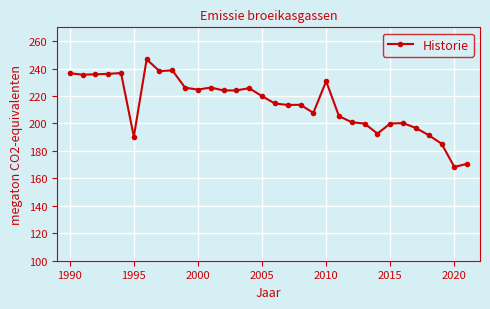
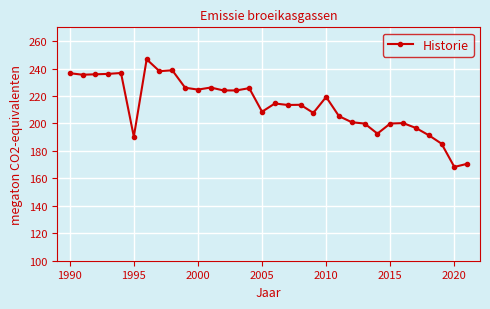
2005: 220 -> 209
2010: 231 -> 219
